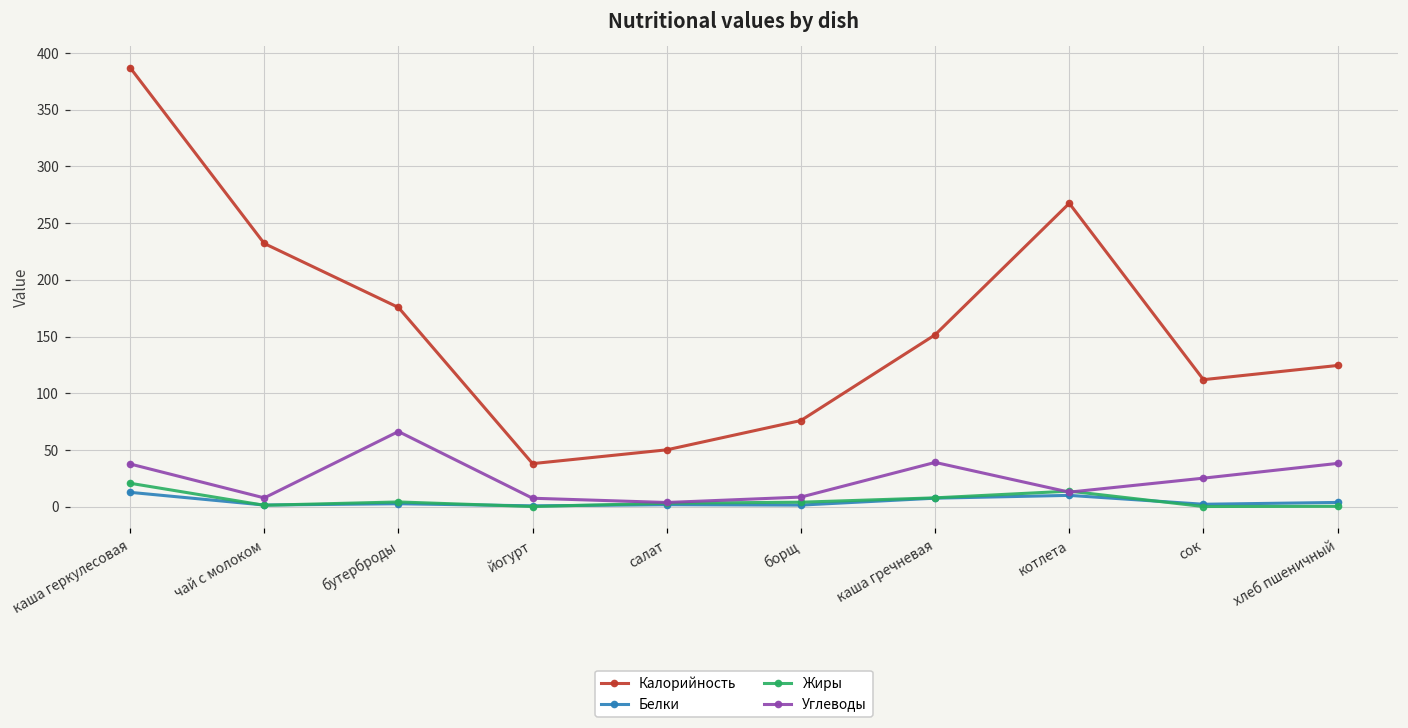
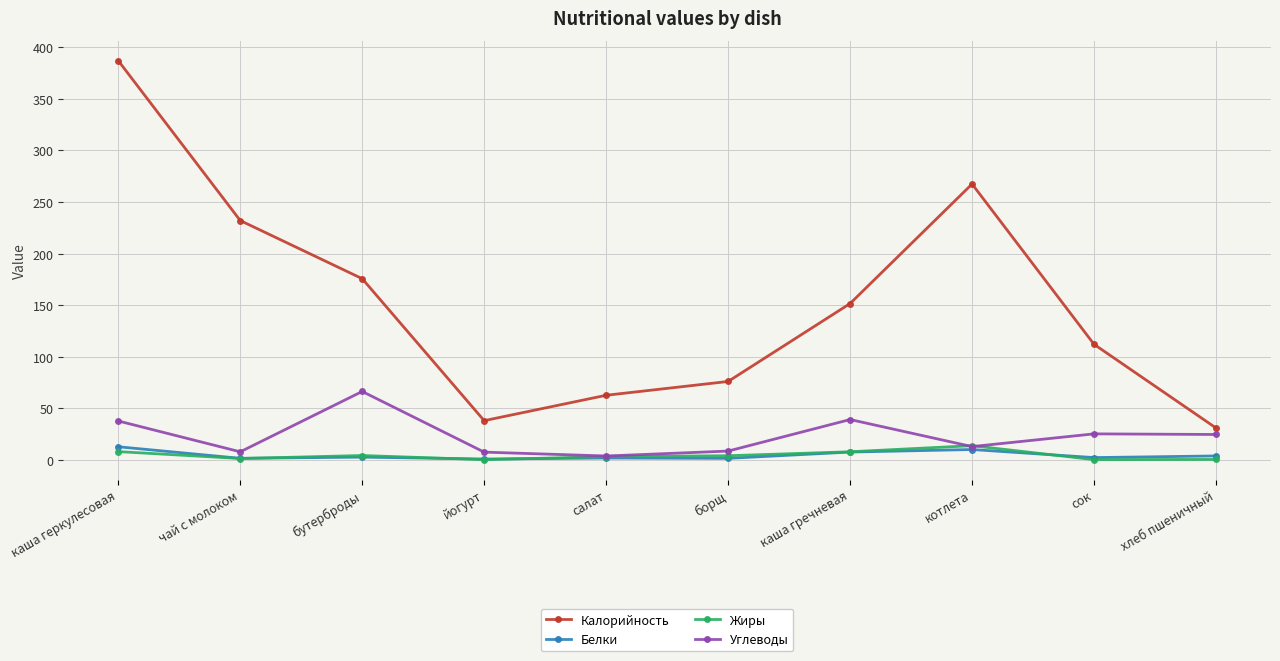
Жиры, каша геркулесовая: 21 -> 8
Калорийность, салат: 50 -> 63
Калорийность, хлеб пшеничный: 125 -> 31
Углеводы, хлеб пшеничный: 38 -> 25
